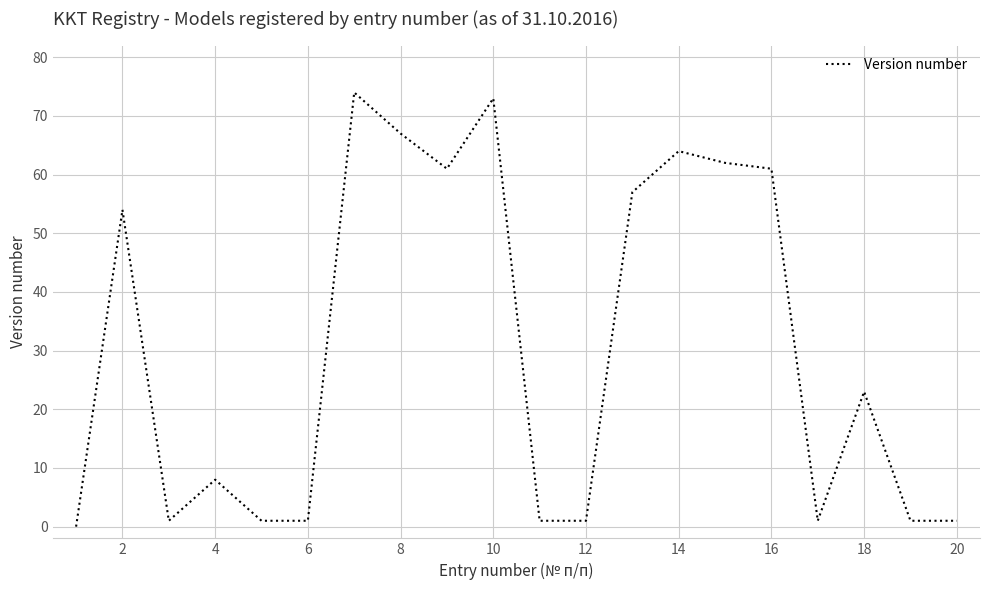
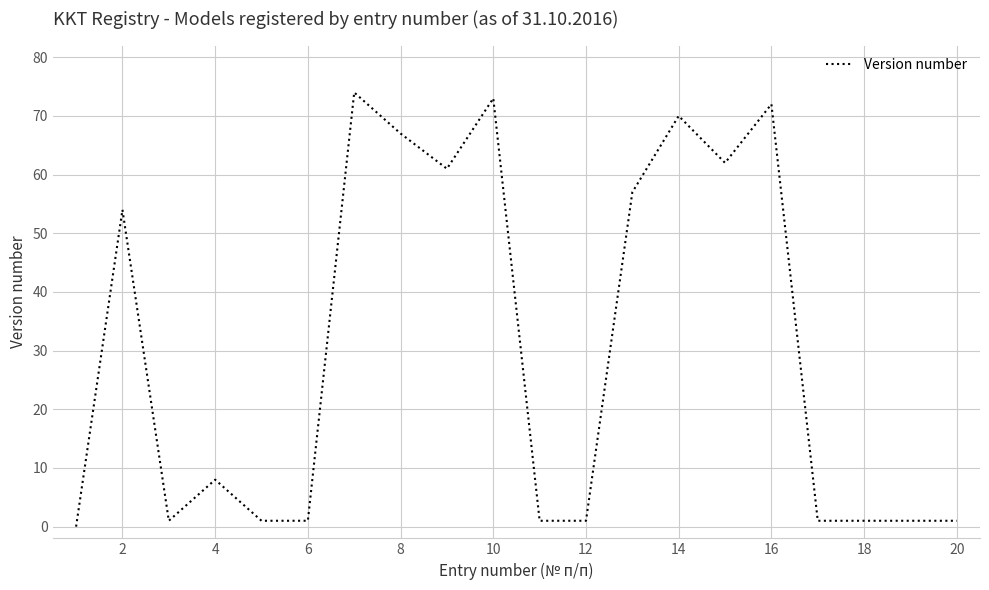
14: 64 -> 70
16: 61 -> 72
18: 23 -> 1
